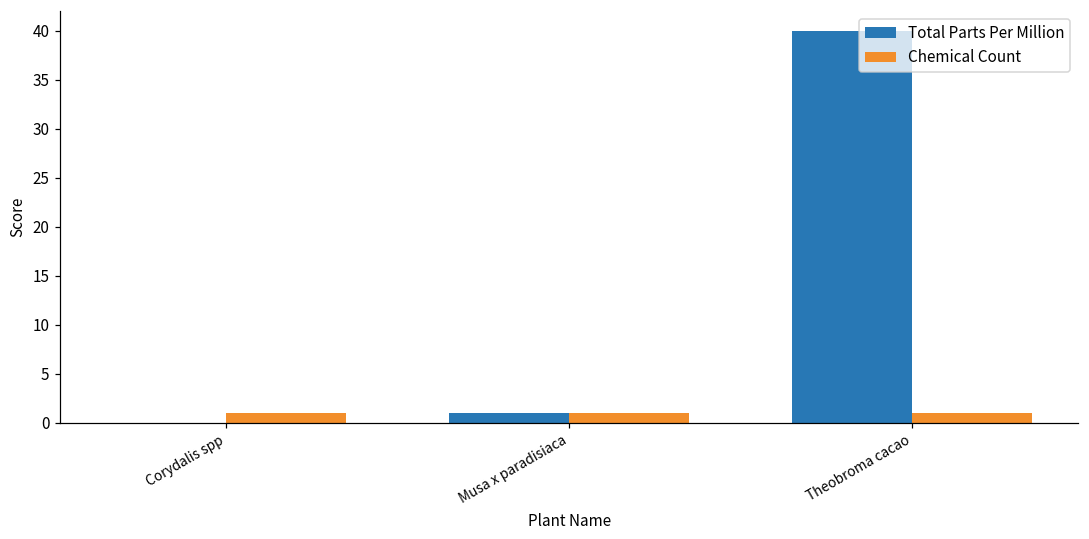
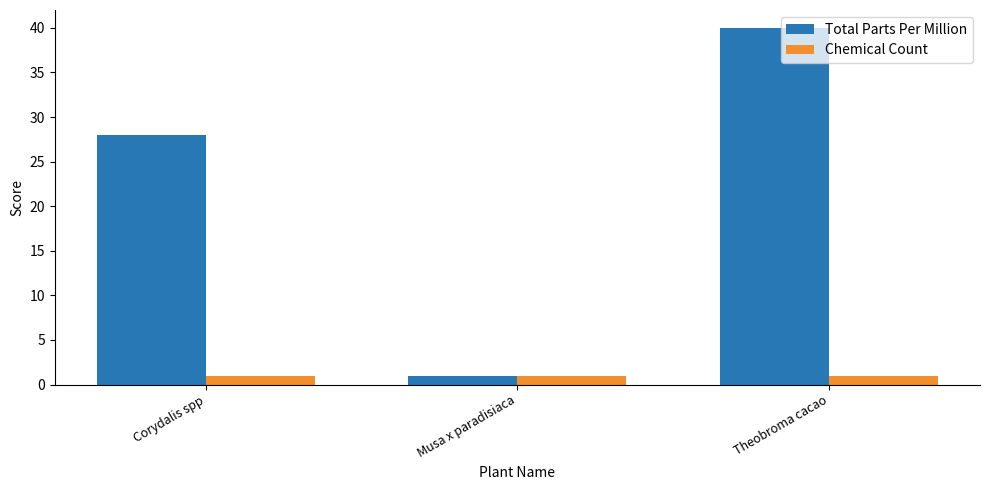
Total Parts Per Million, Corydalis spp: 0 -> 28
